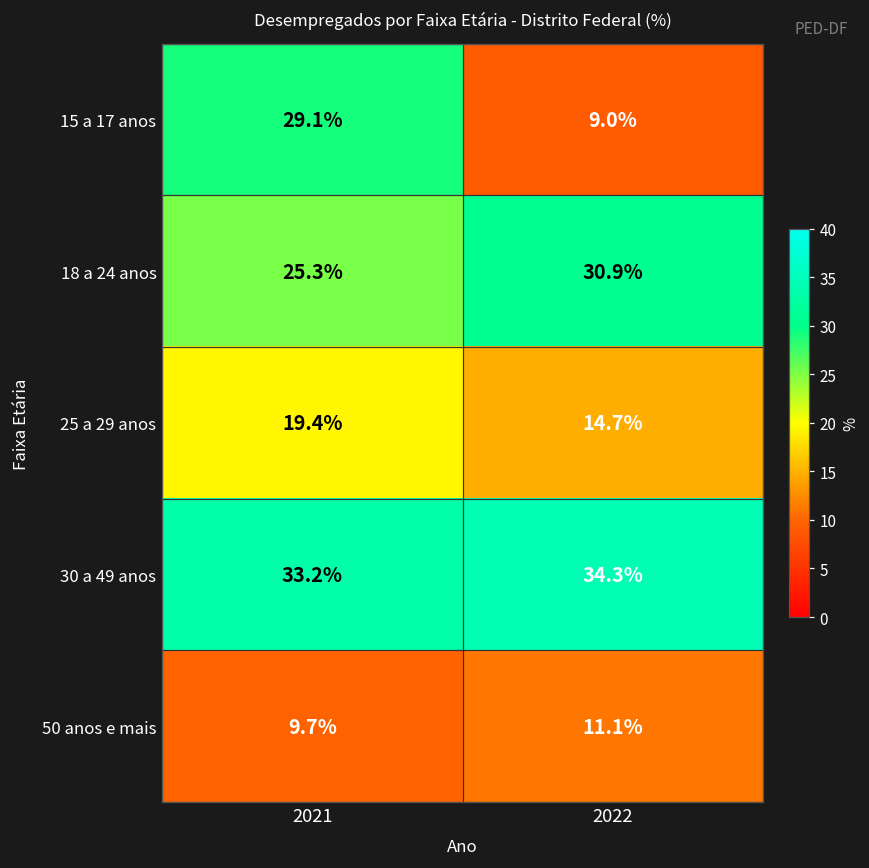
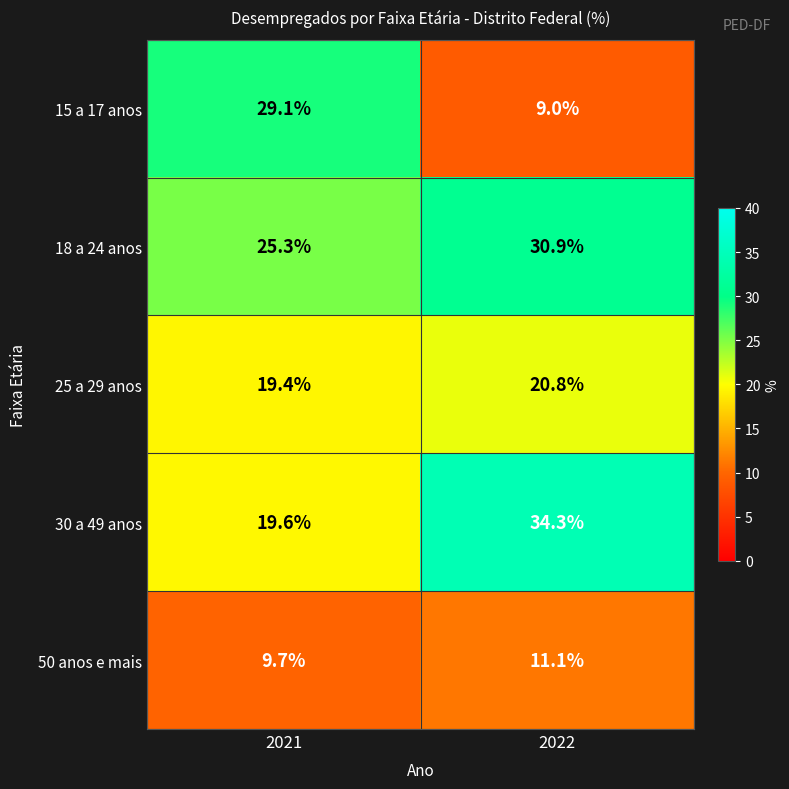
25 a 29 anos, 2022: 14.7% -> 20.8%
30 a 49 anos, 2021: 33.2% -> 19.6%
